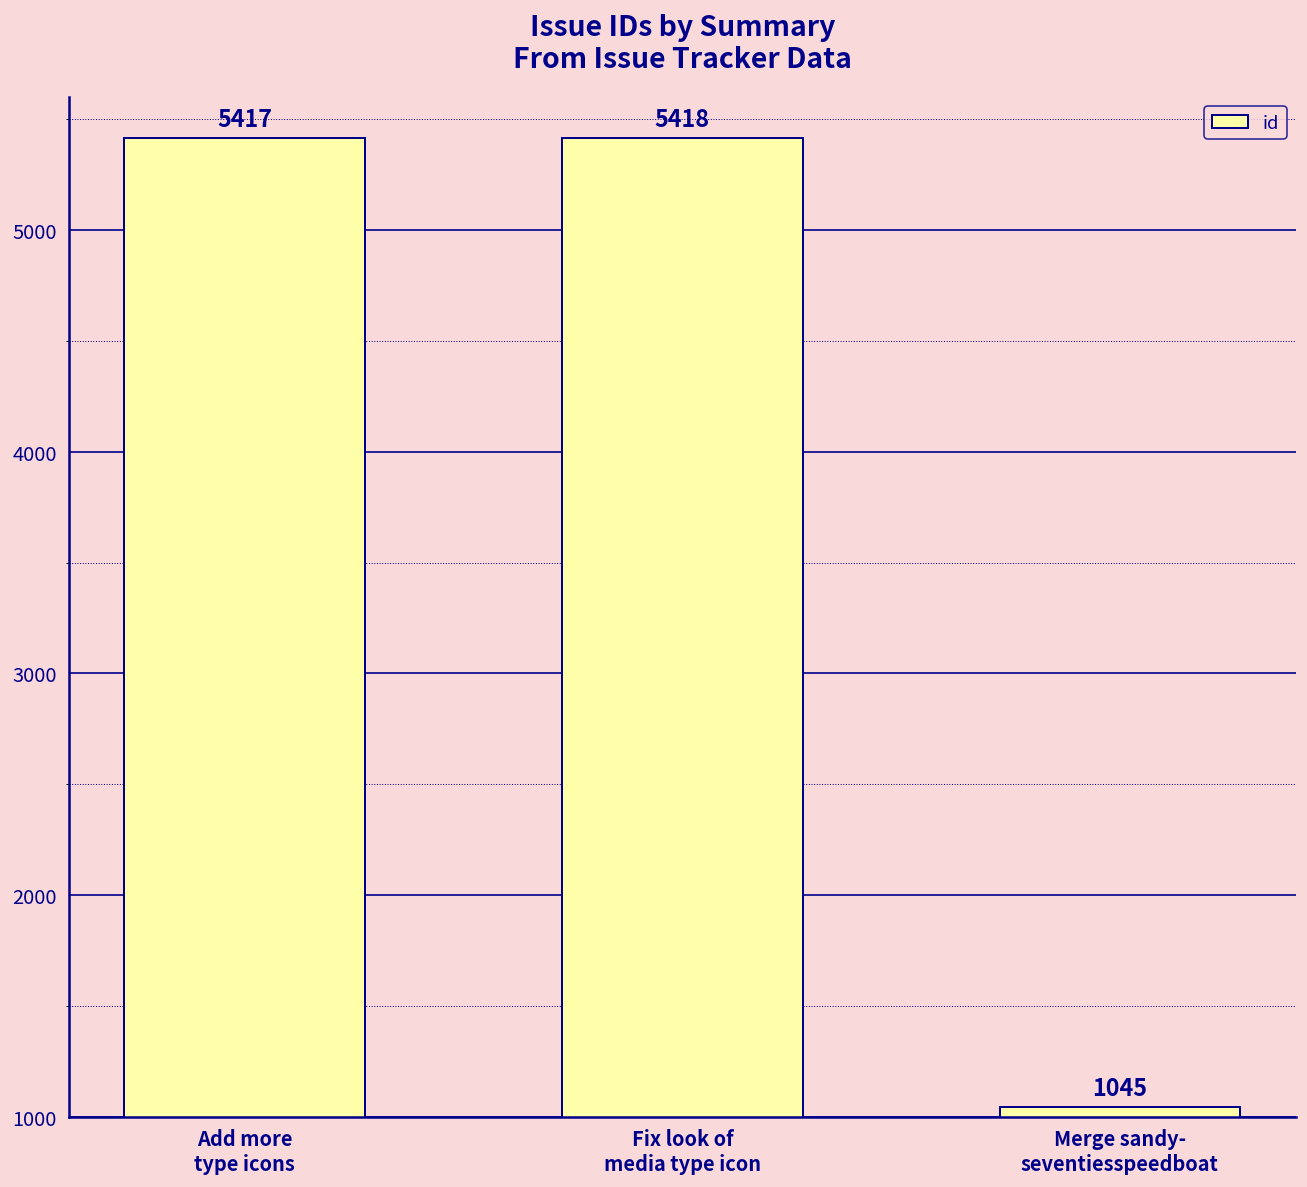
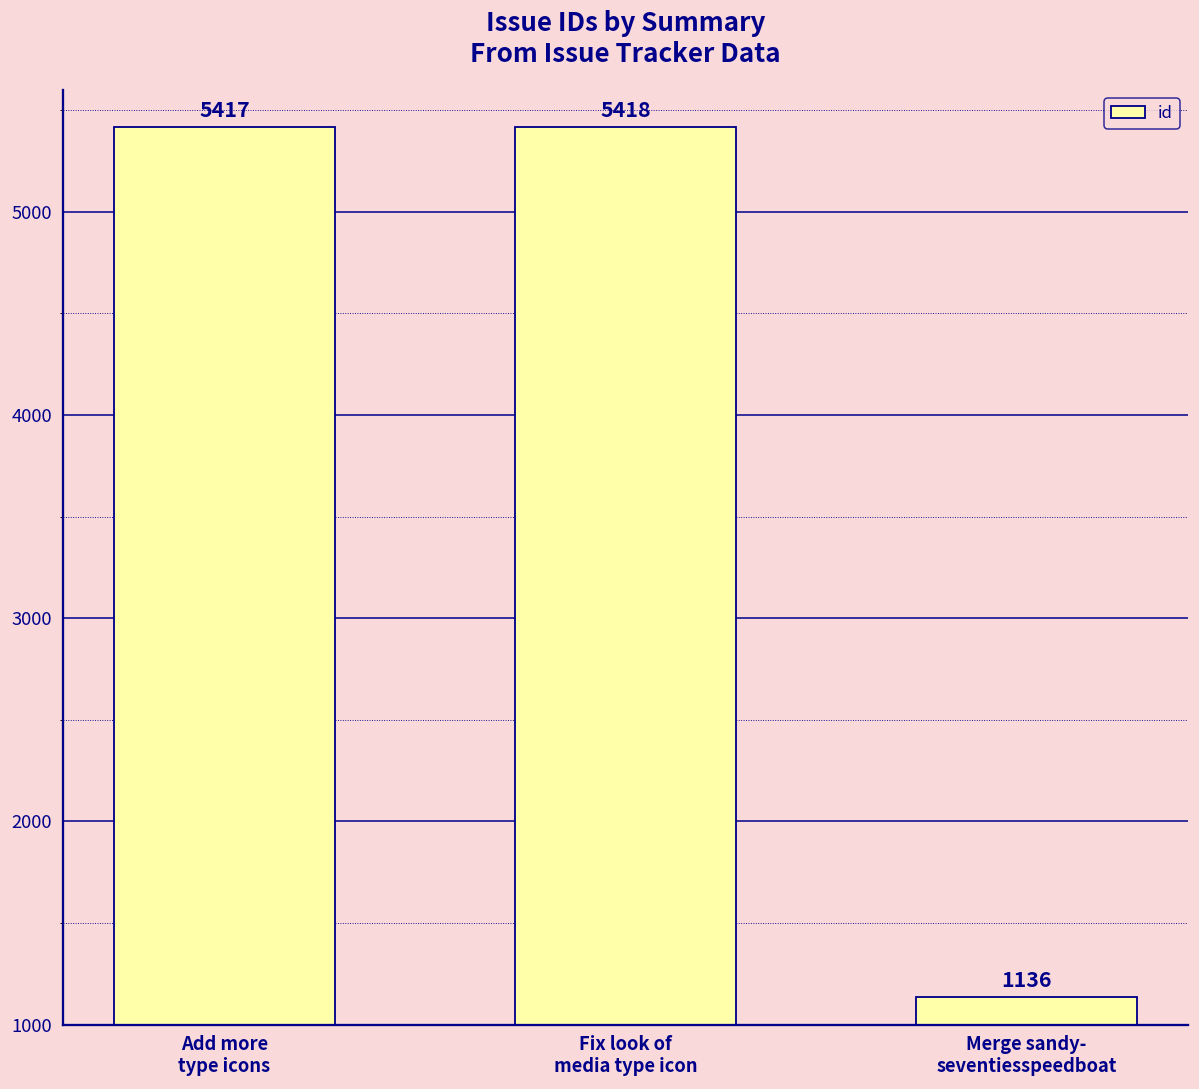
Merge sandy- seventiesspeedboat: 1045 -> 1136
